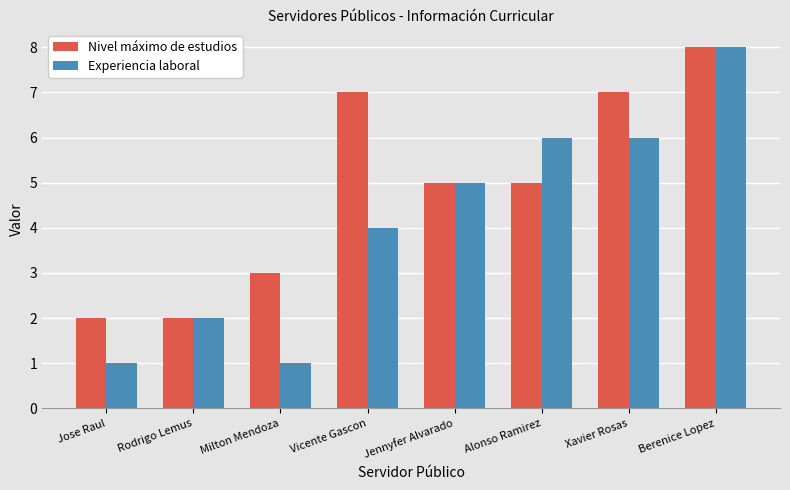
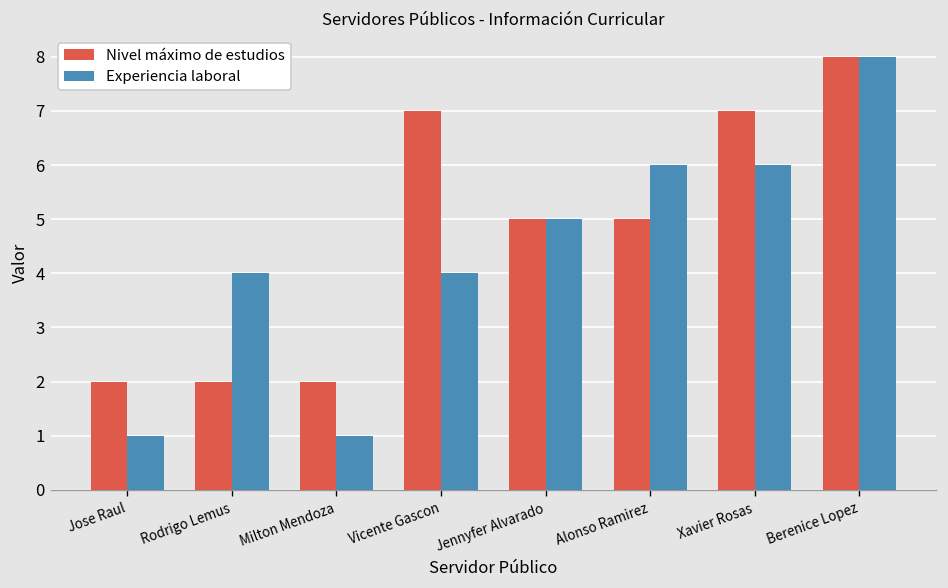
Experiencia laboral, Rodrigo Lemus: 2 -> 4
Nivel máximo de estudios, Milton Mendoza: 3 -> 2
